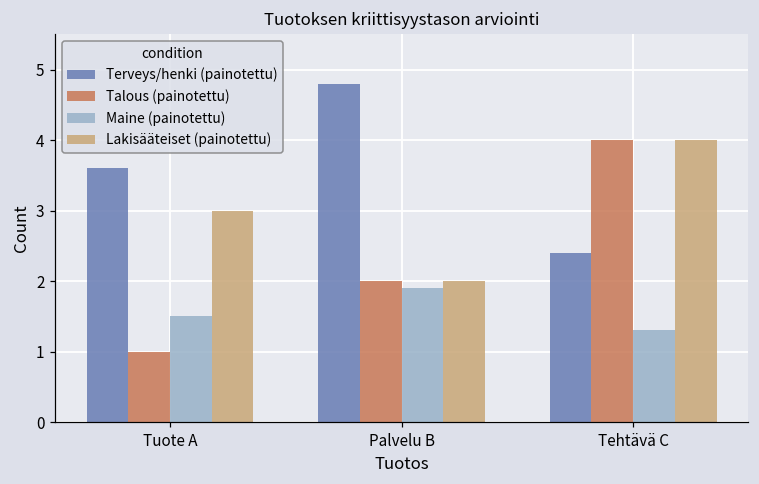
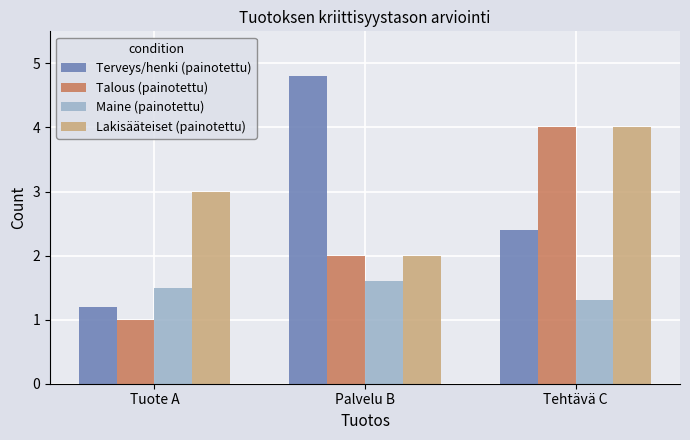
Terveys/henki (painotettu), Tuote A: 3.6 -> 1.2
Maine (painotettu), Palvelu B: 1.9 -> 1.6
